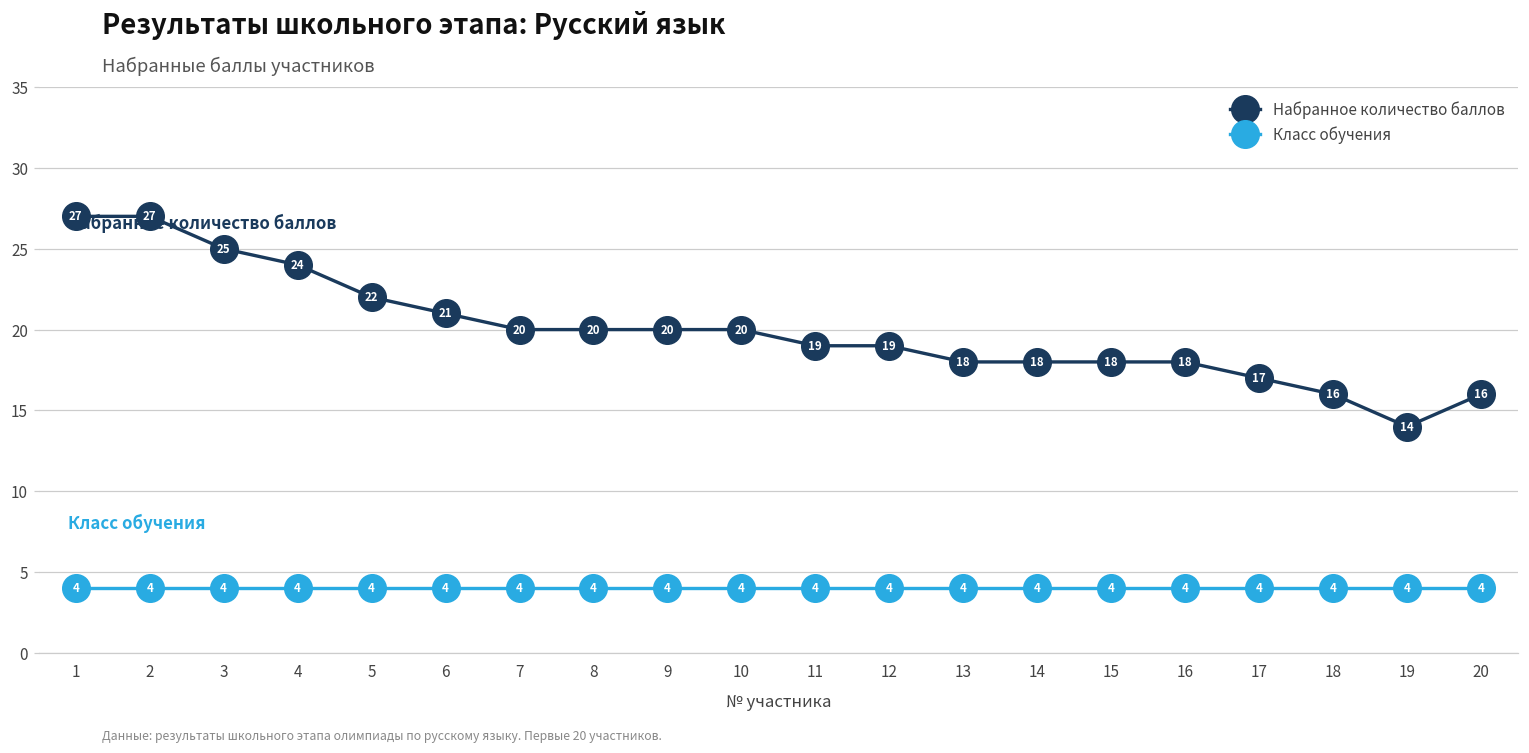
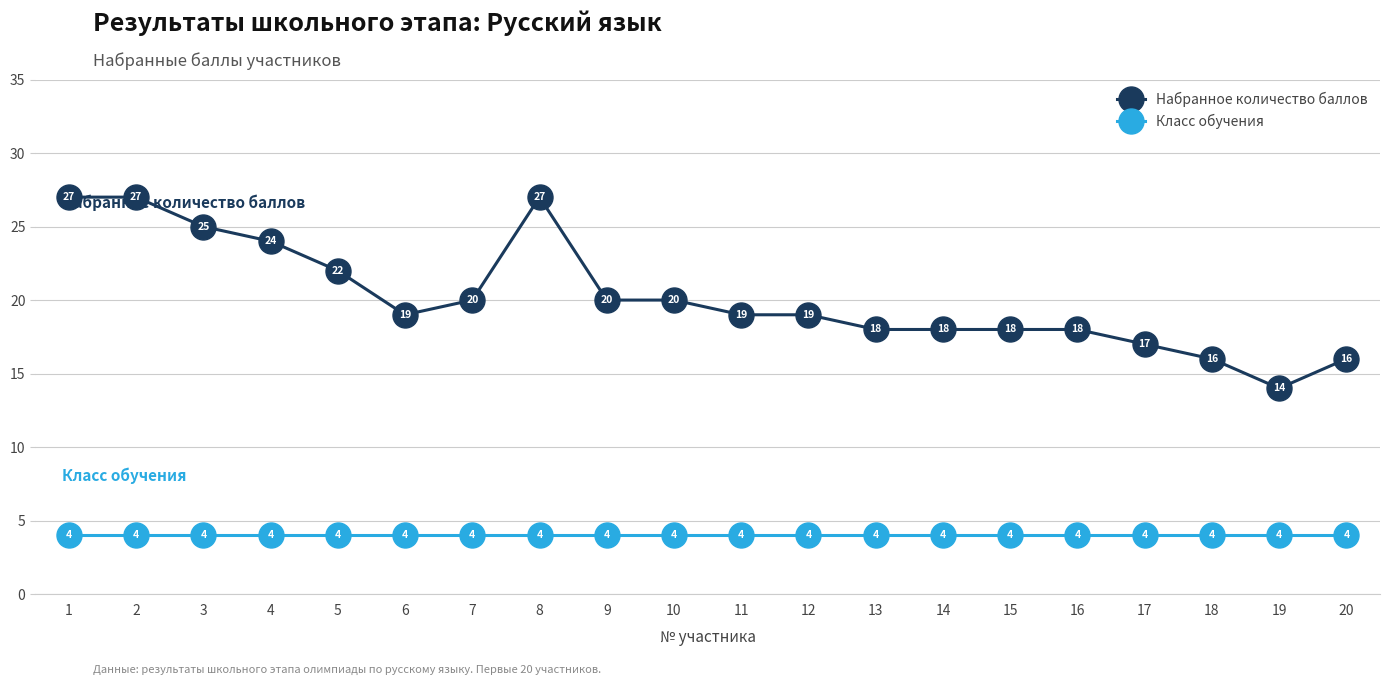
Набранное количество баллов, 6: 21 -> 19
Набранное количество баллов, 8: 20 -> 27
